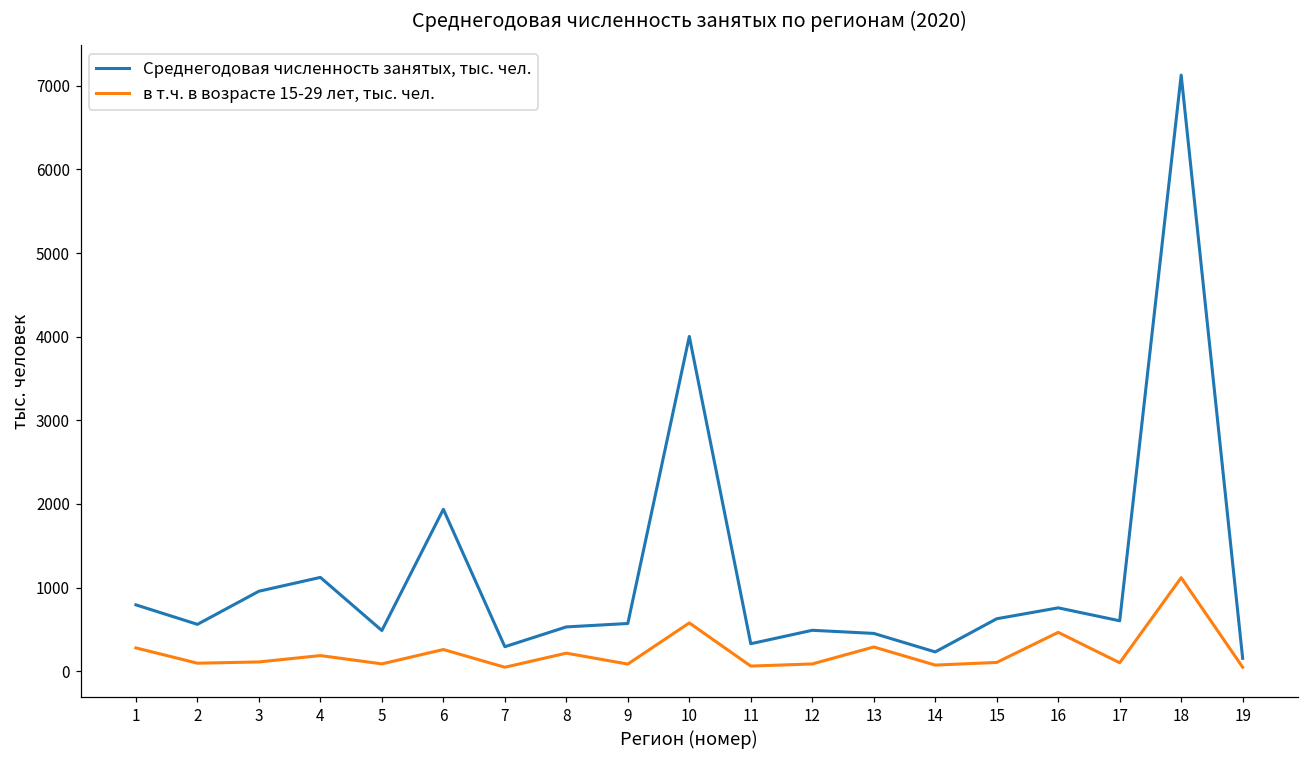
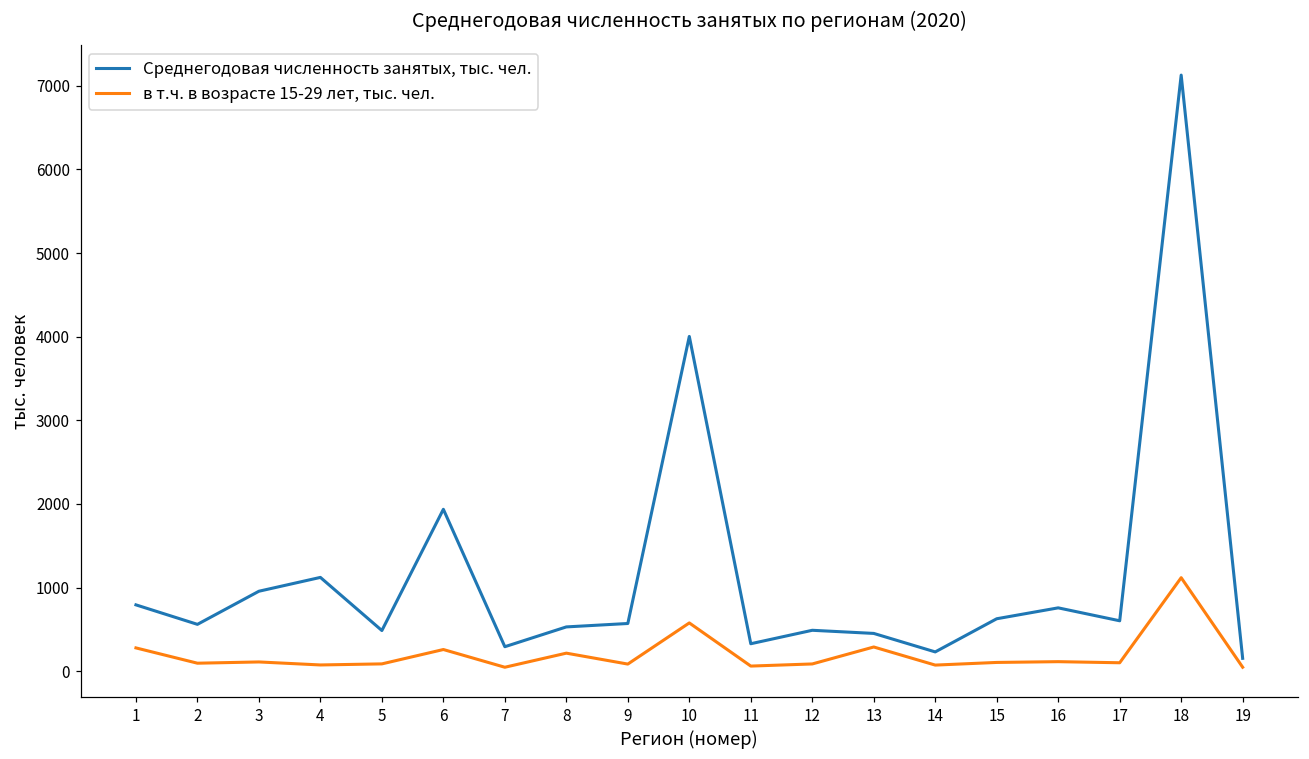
в т.ч. в возрасте 15-29 лет, тыс. чел., 4: 200 -> 100
в т.ч. в возрасте 15-29 лет, тыс. чел., 16: 500 -> 100
